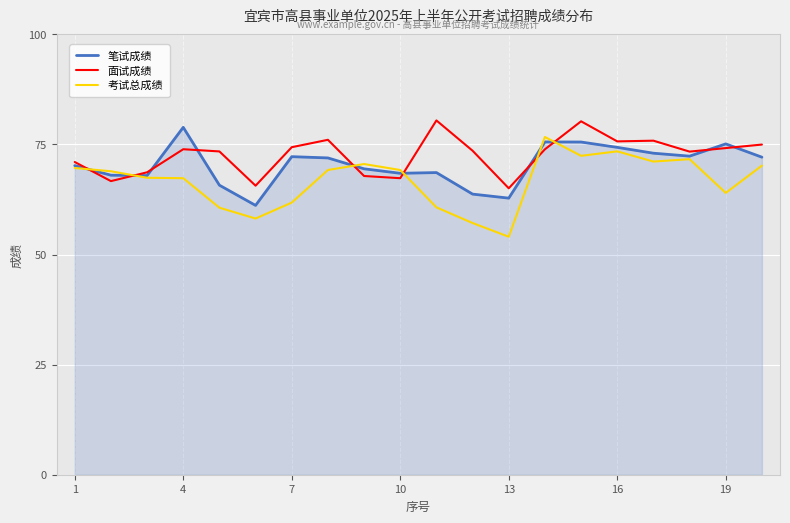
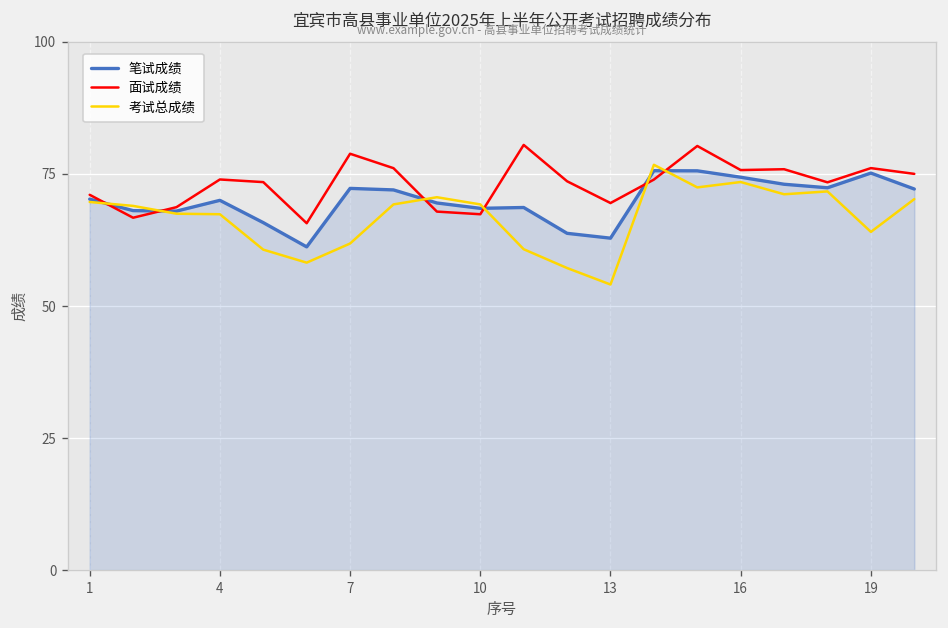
笔试成绩, 4: 79 -> 70
面试成绩, 7: 74 -> 79
面试成绩, 13: 65 -> 69
面试成绩, 19: 74 -> 76
